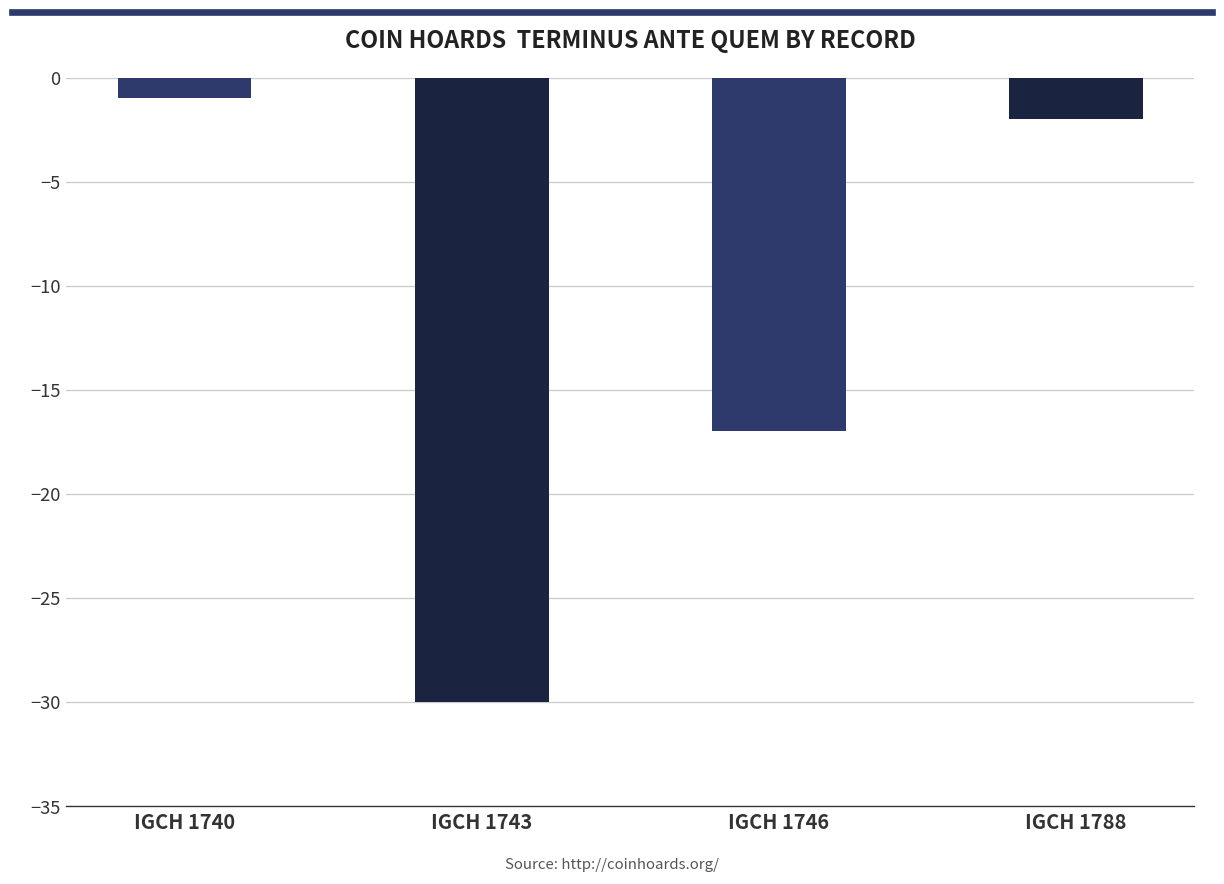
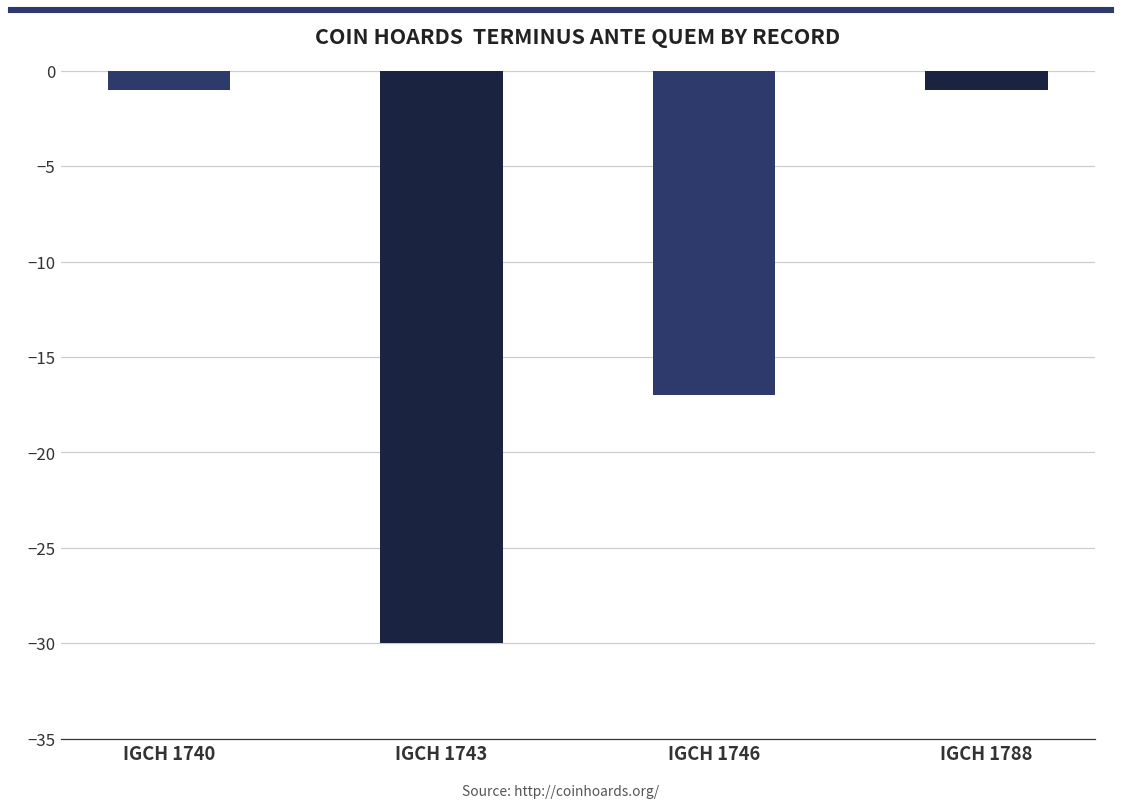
IGCH 1788: -2 -> -1
